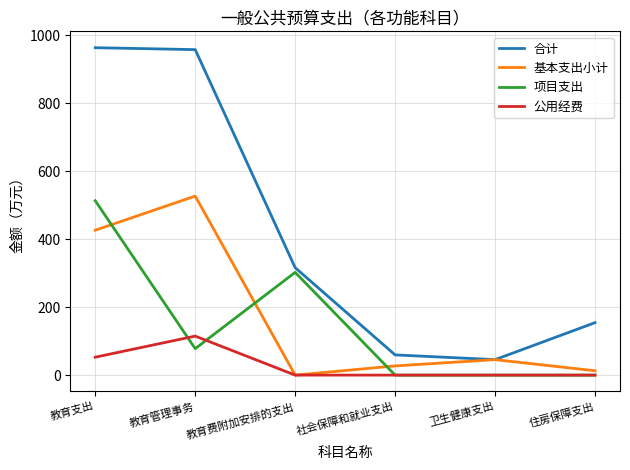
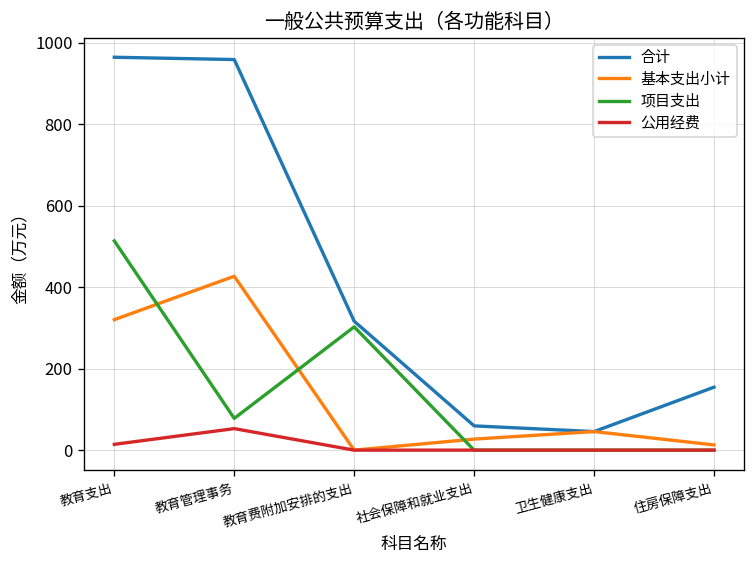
基本支出小计, 教育支出: 430 -> 320
公用经费, 教育支出: 50 -> 10
基本支出小计, 教育管理事务: 530 -> 430
公用经费, 教育管理事务: 110 -> 50
